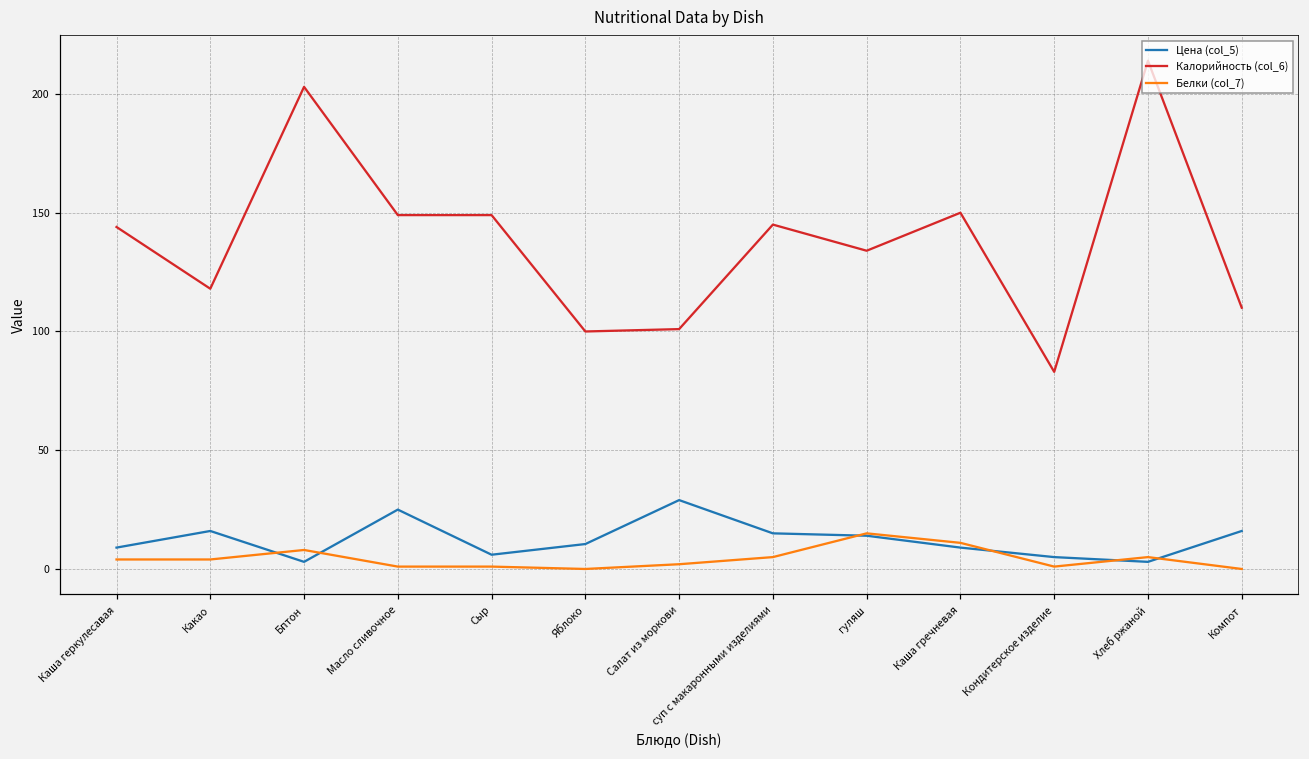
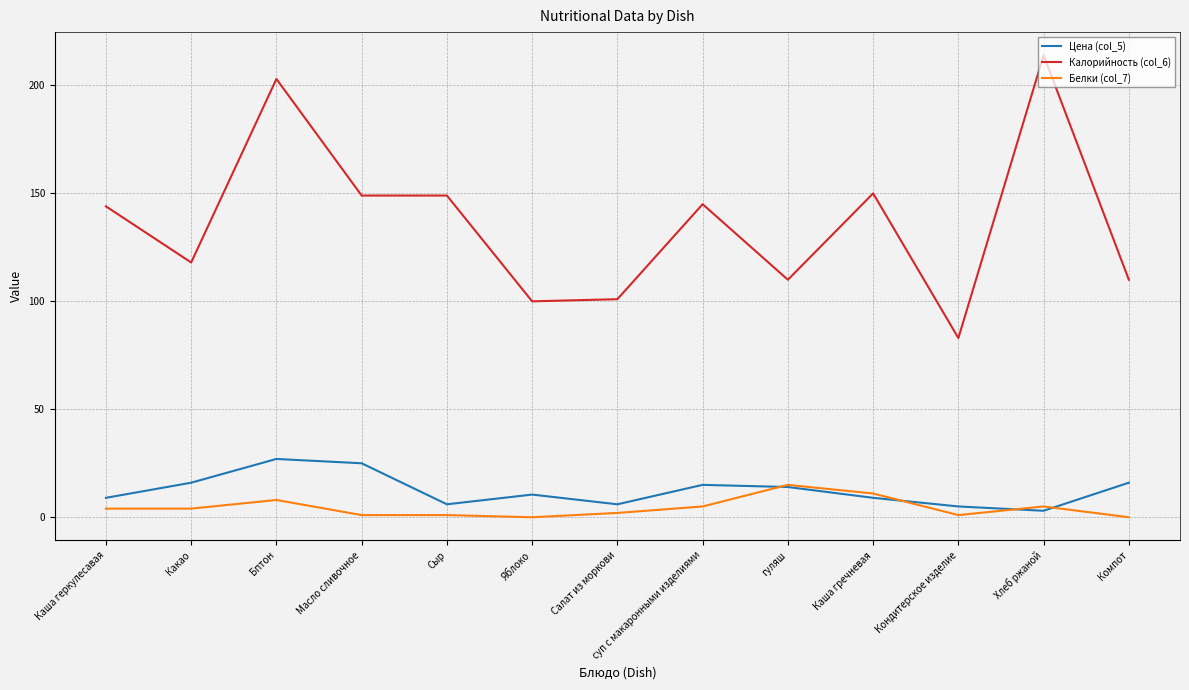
Цена (col_5), Бптон: 3 -> 27
Цена (col_5), Салат из моркови: 29 -> 6
Калорийность (col_6), гуляш: 134 -> 110
